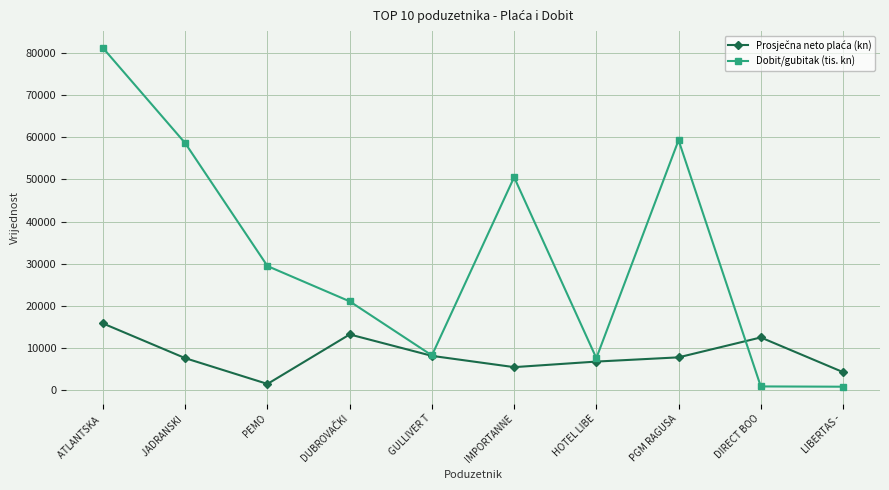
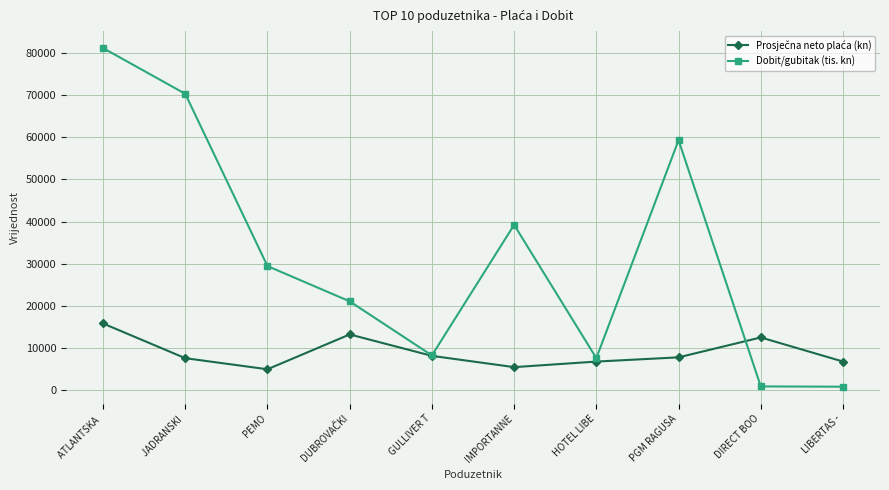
Dobit/gubitak (tis. kn), JADRANSKI: 59000 -> 70000
Prosječna neto plaća (kn), PEMO: 2000 -> 5000
Dobit/gubitak (tis. kn), IMPORTANNE: 51000 -> 39000
Prosječna neto plaća (kn), LIBERTAS -: 4000 -> 7000
